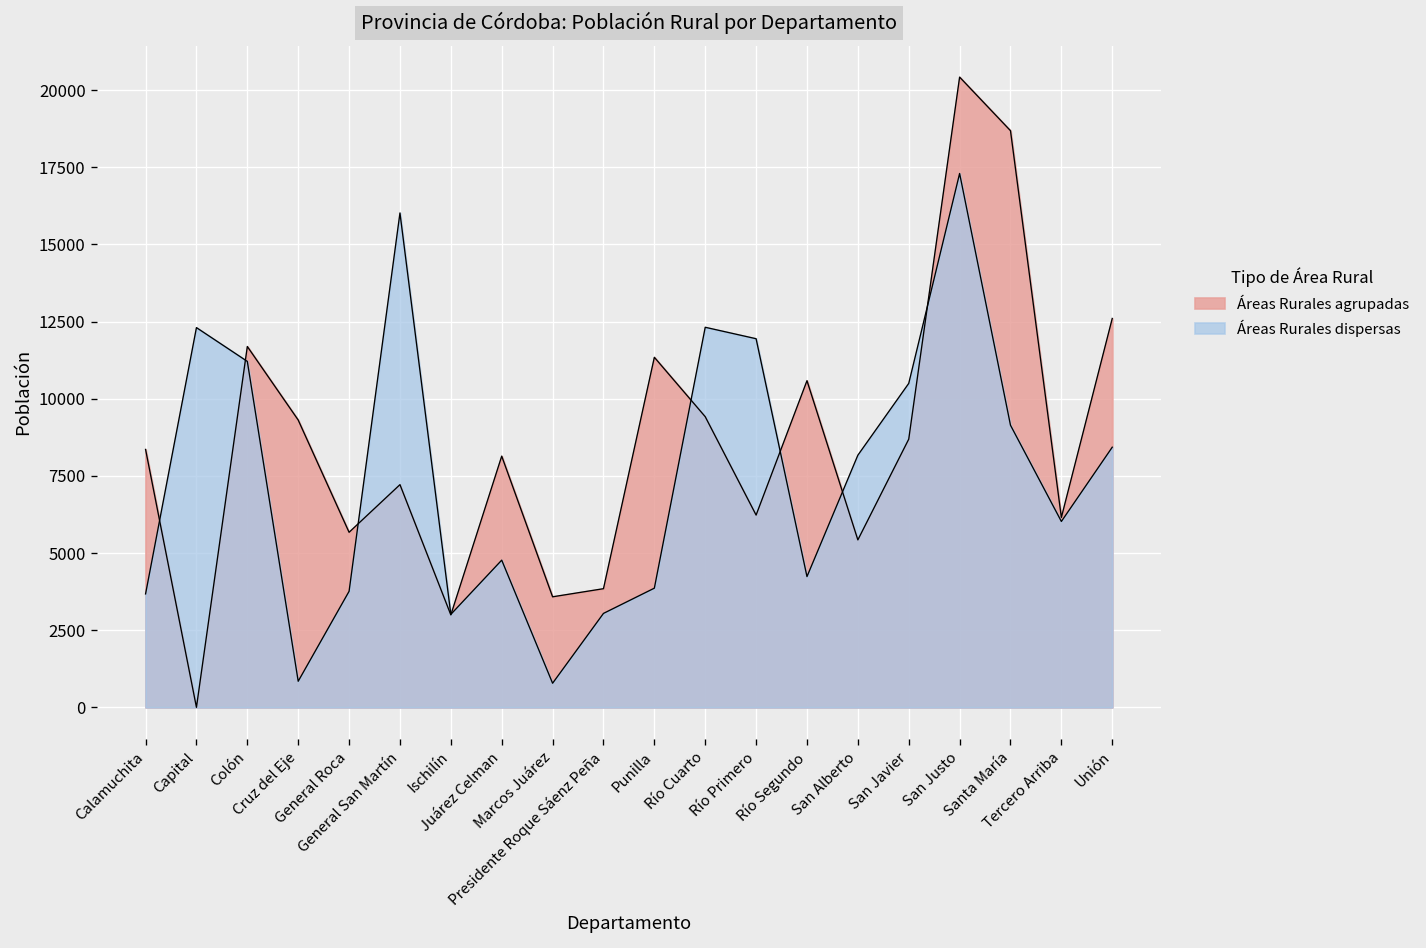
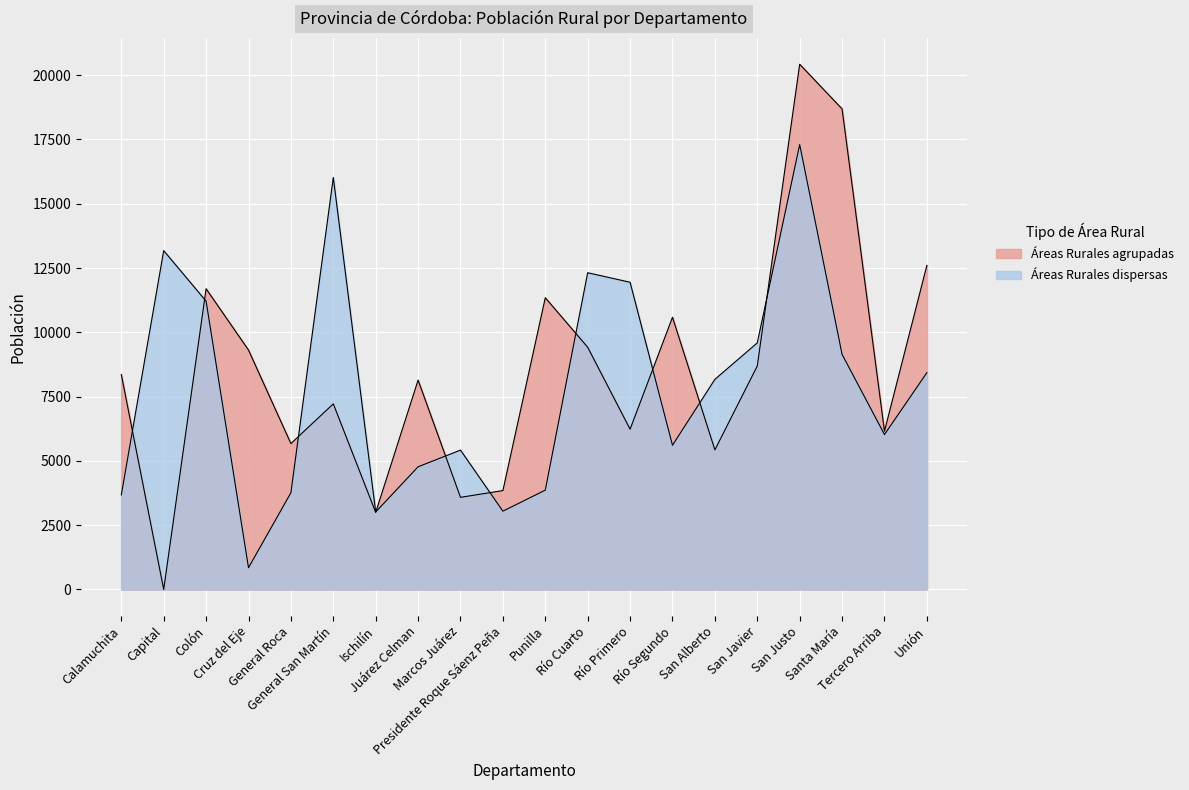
Áreas Rurales dispersas, Capital: 12300 -> 13200
Áreas Rurales dispersas, Marcos Juárez: 800 -> 5400
Áreas Rurales dispersas, Río Segundo: 4200 -> 5600
Áreas Rurales dispersas, San Javier: 10500 -> 9600
